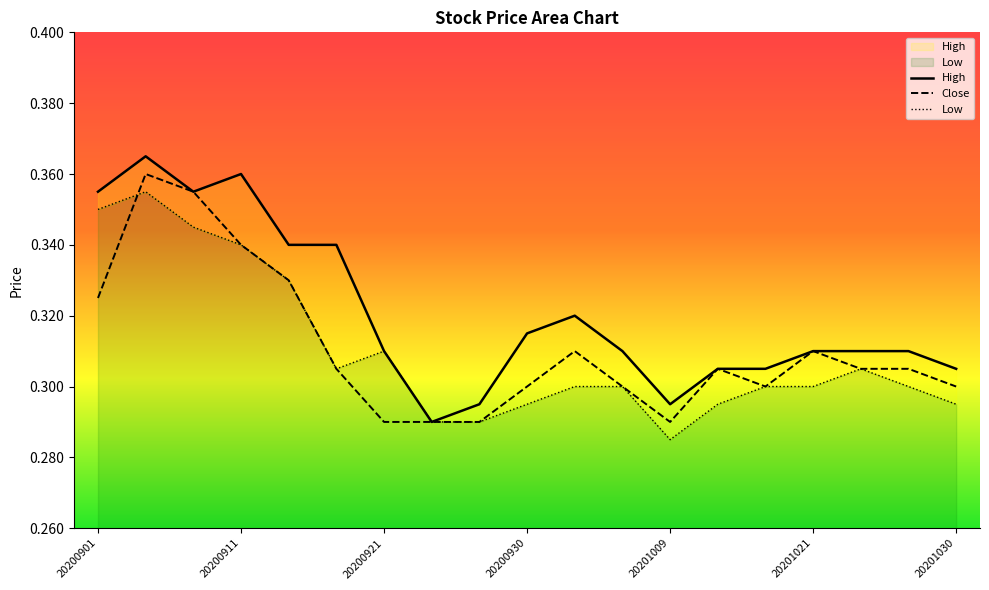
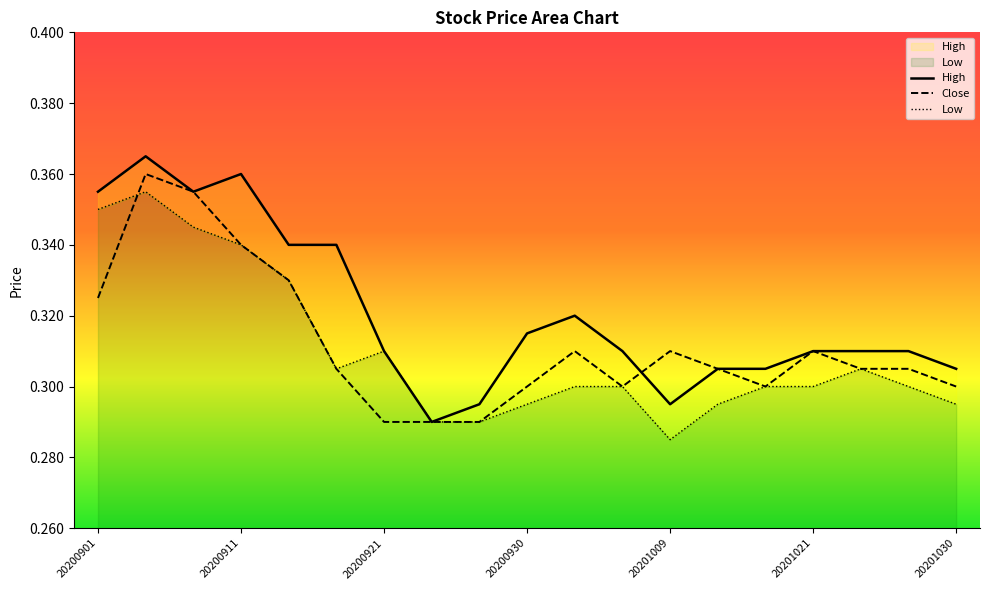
Close, 20201009: 0.29 -> 0.31
